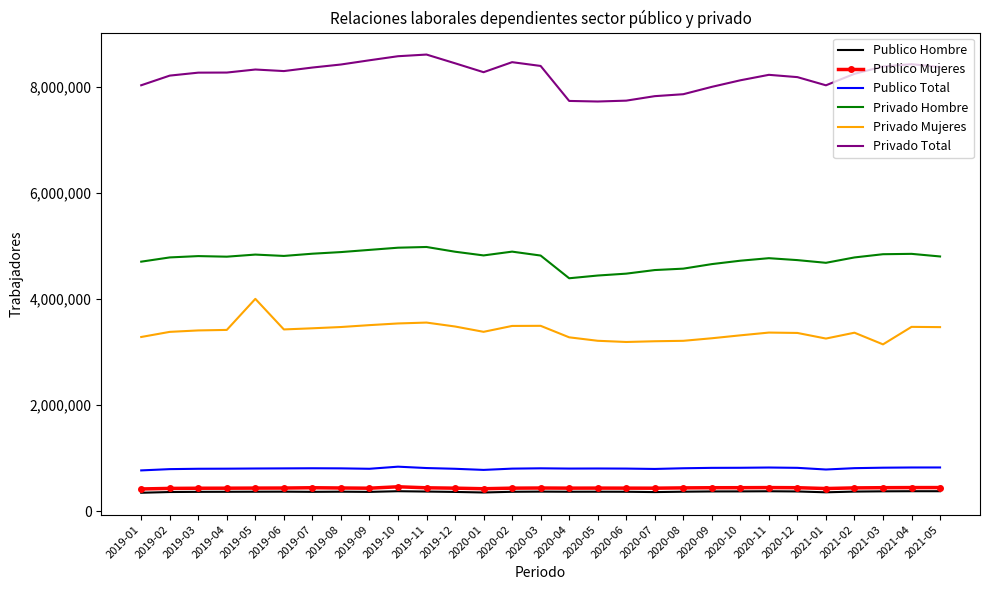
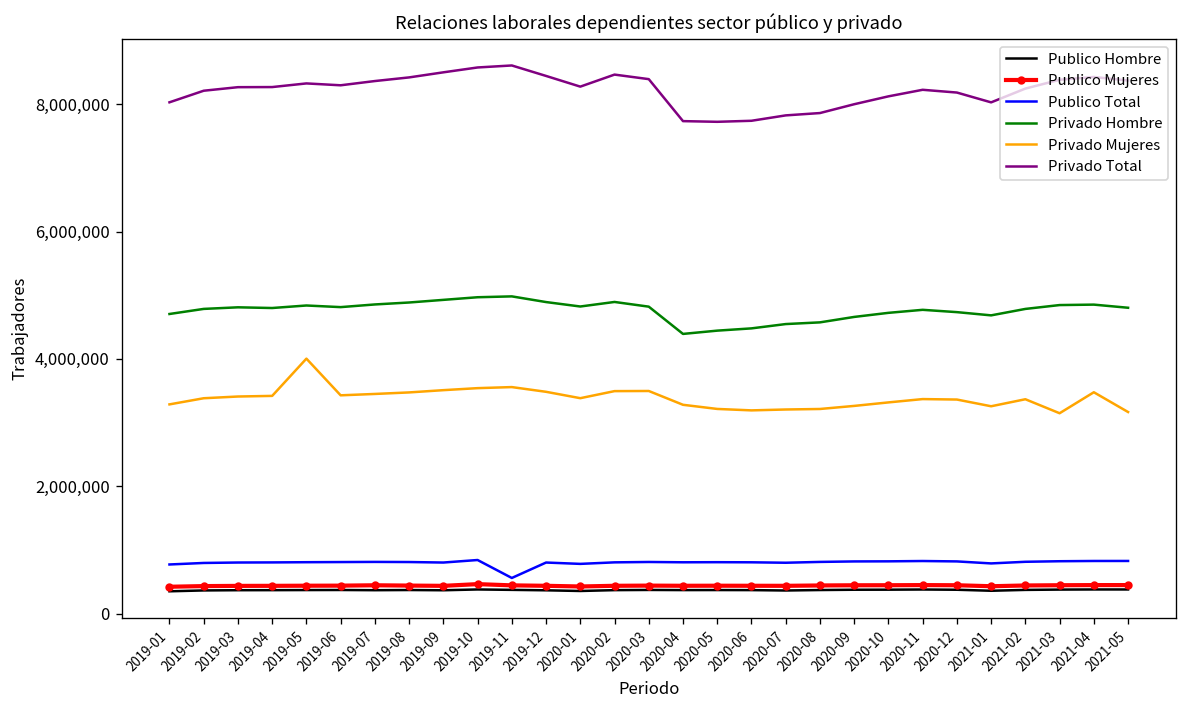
Publico Total, 2019-11: 800,000 -> 600,000
Privado Mujeres, 2021-05: 3,500,000 -> 3,200,000
